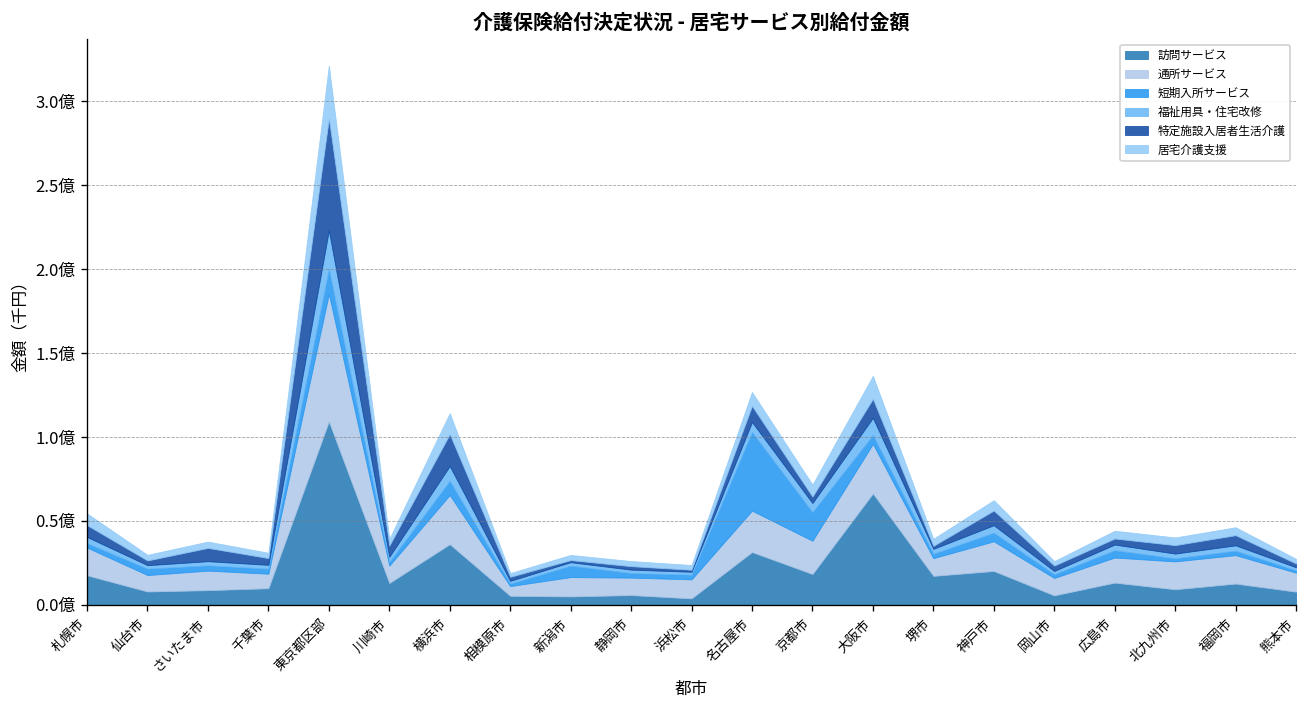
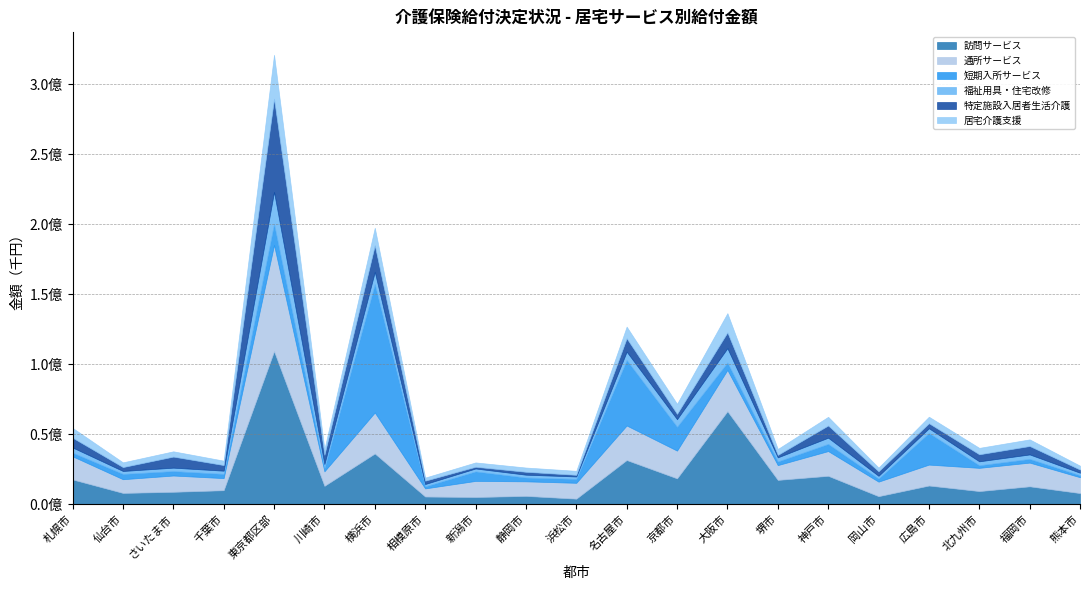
短期入所サービス, 横浜市: 0.08億 -> 0.92億
短期入所サービス, 広島市: 0.04億 -> 0.23億
